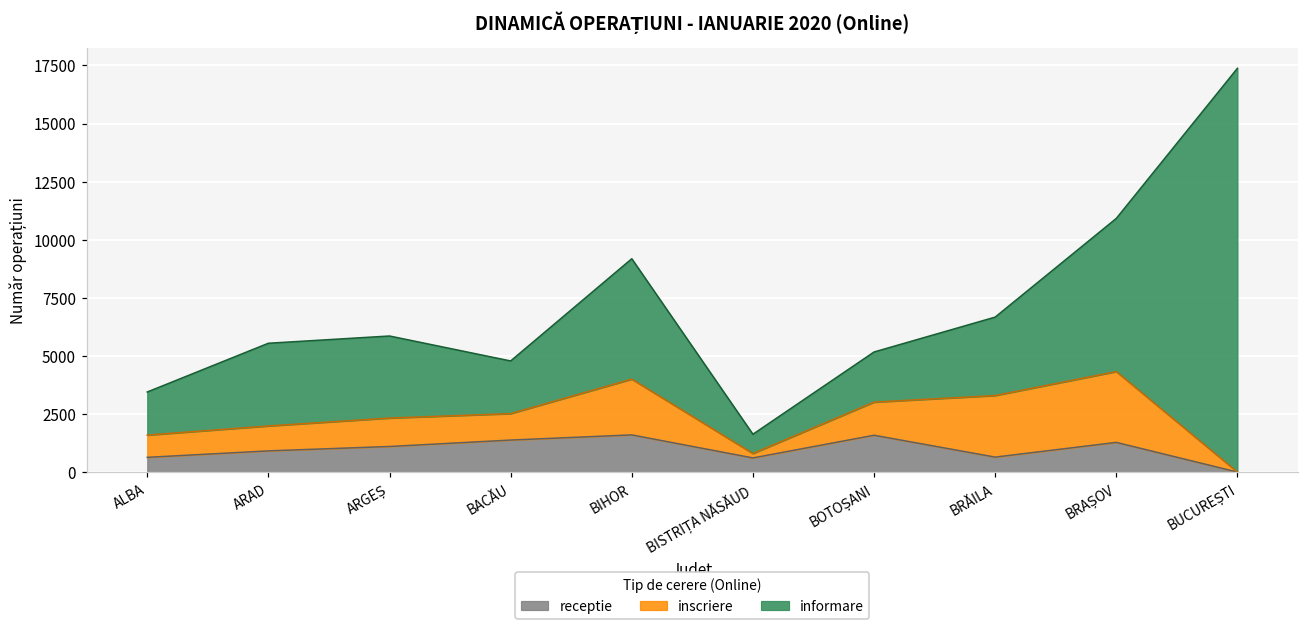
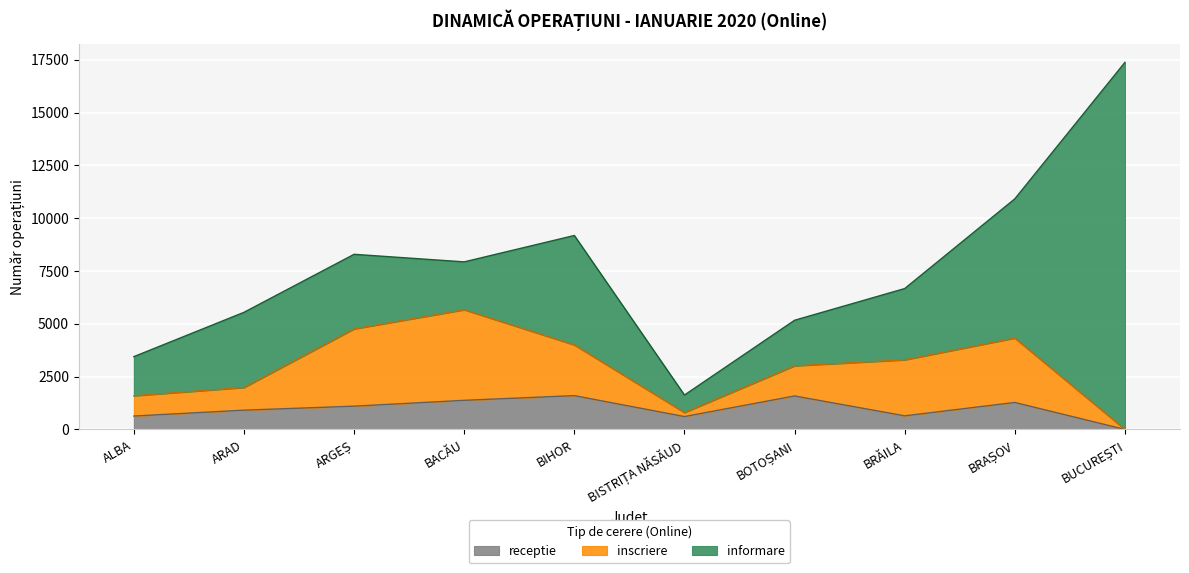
inscriere, ARGEȘ: 1200 -> 3700
inscriere, BACĂU: 1100 -> 4300
